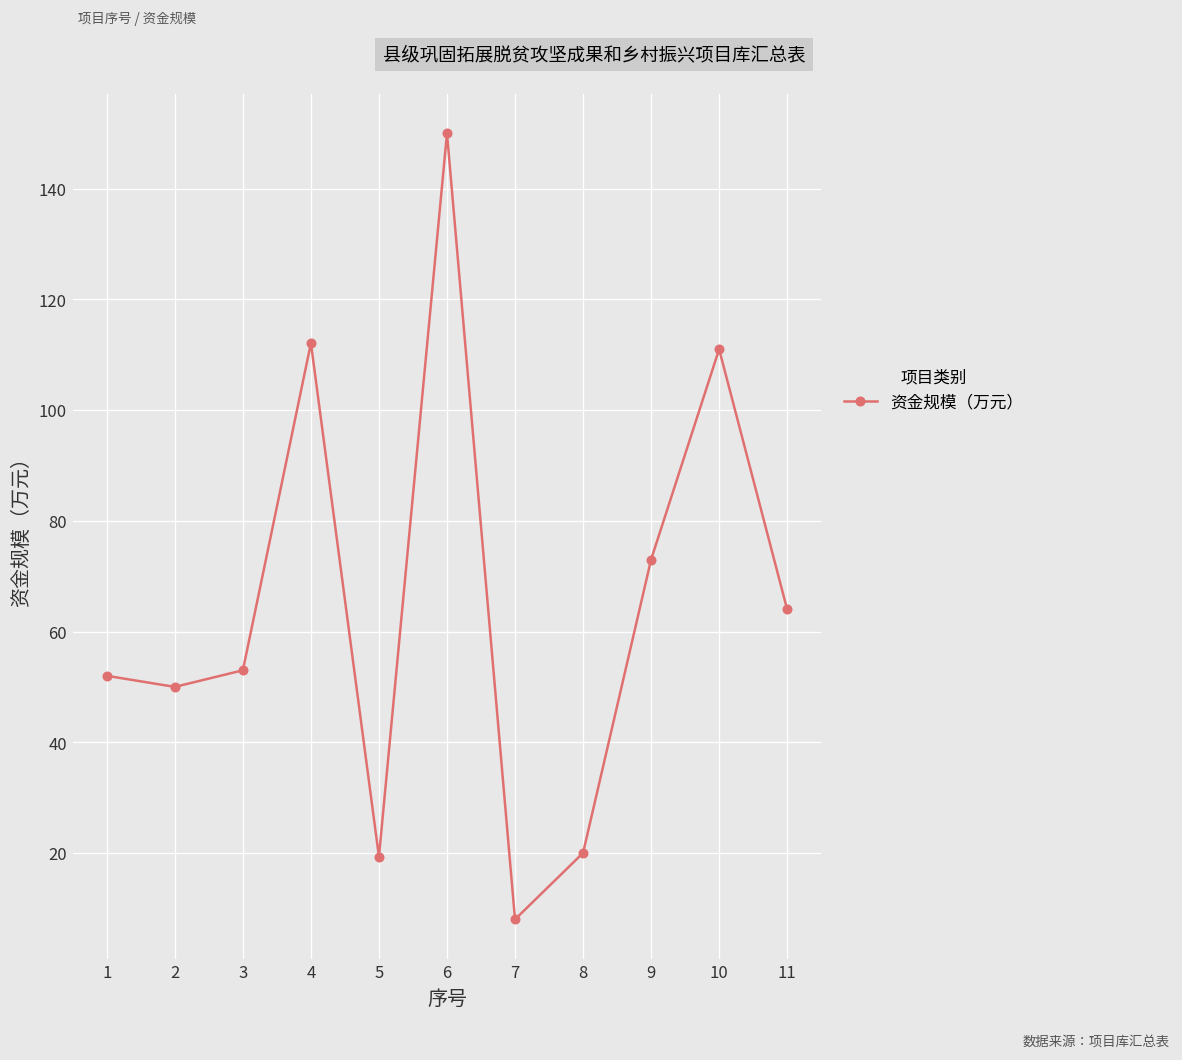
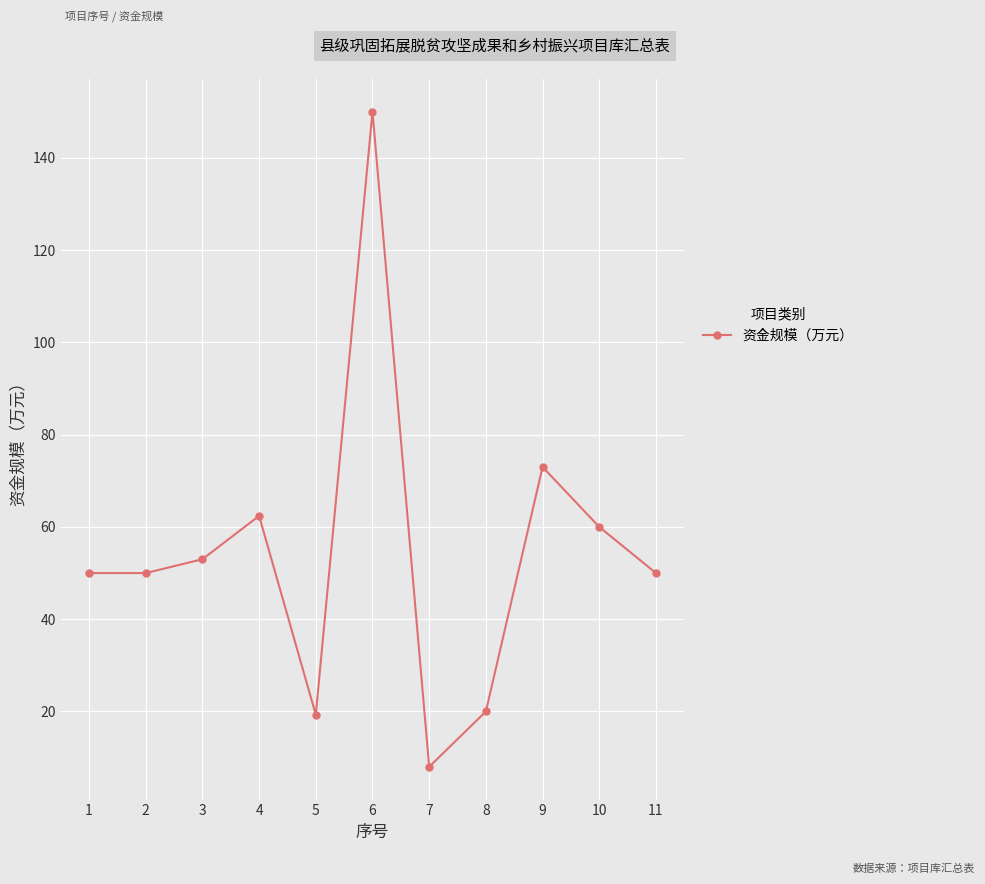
1: 52 -> 50
4: 112 -> 62
10: 111 -> 60
11: 64 -> 50
